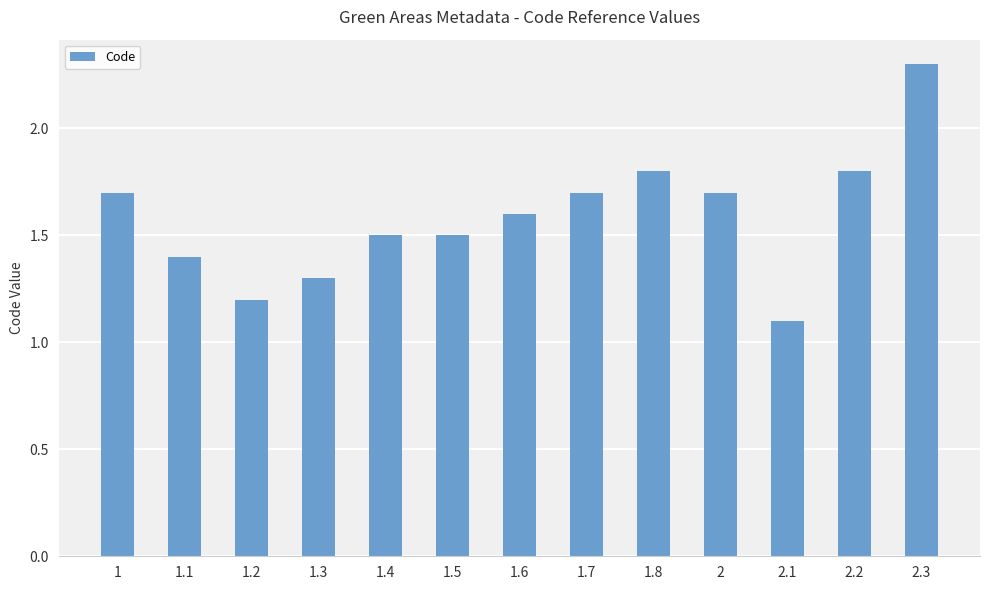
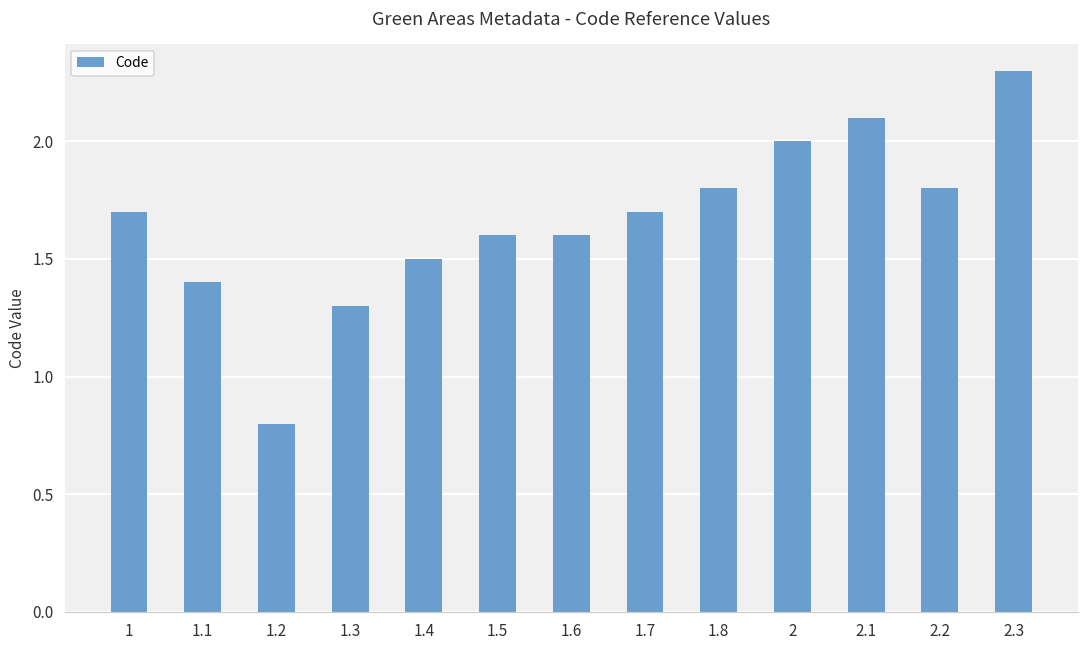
1.2: 1.2 -> 0.8
1.5: 1.5 -> 1.6
2: 1.7 -> 2.0
2.1: 1.1 -> 2.1
